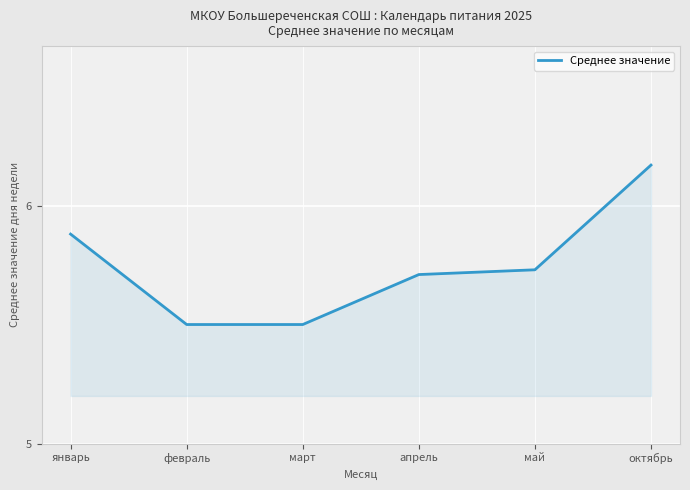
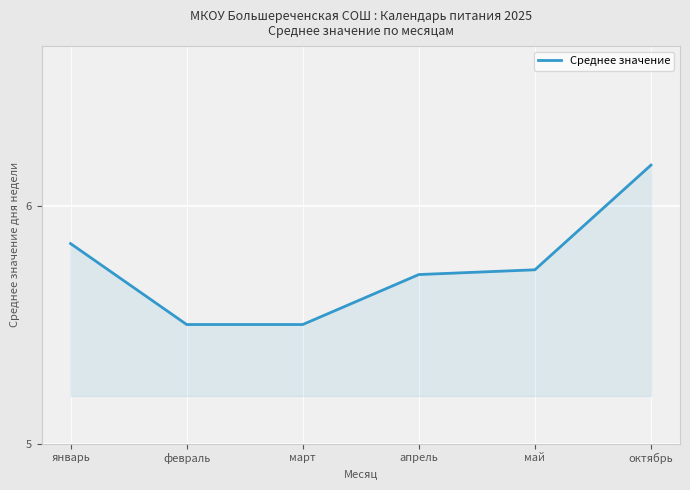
январь: 5.88 -> 5.84
